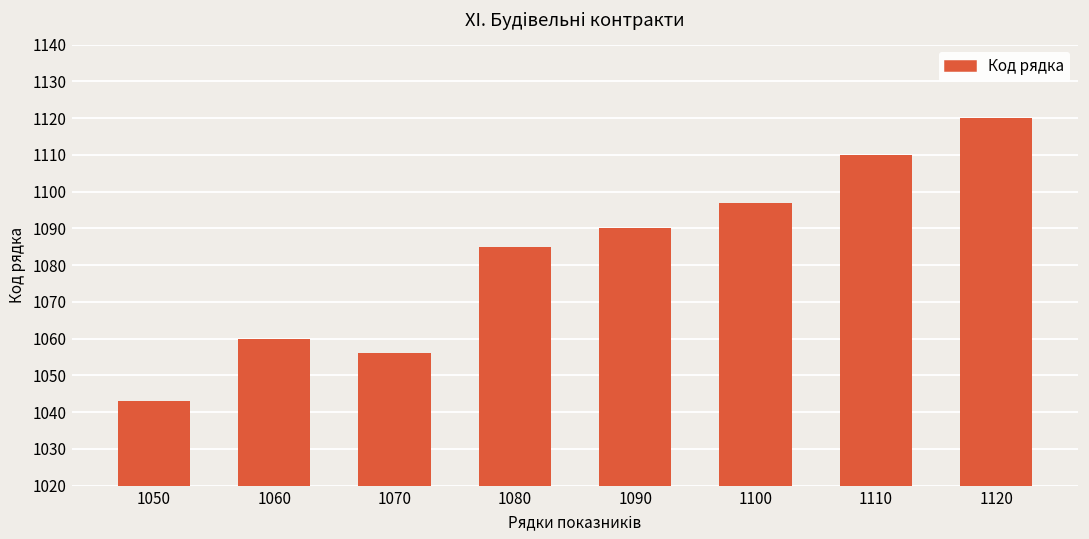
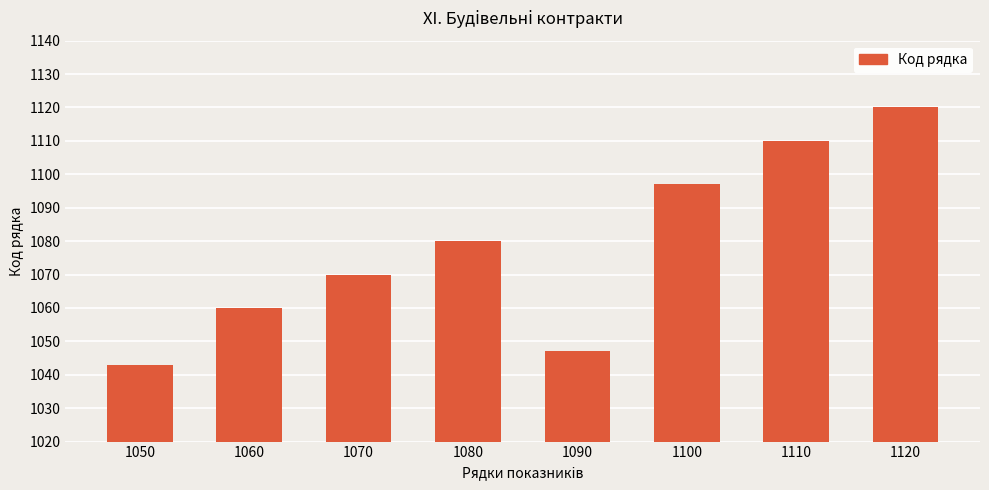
1070: 1056 -> 1070
1080: 1085 -> 1080
1090: 1090 -> 1047
